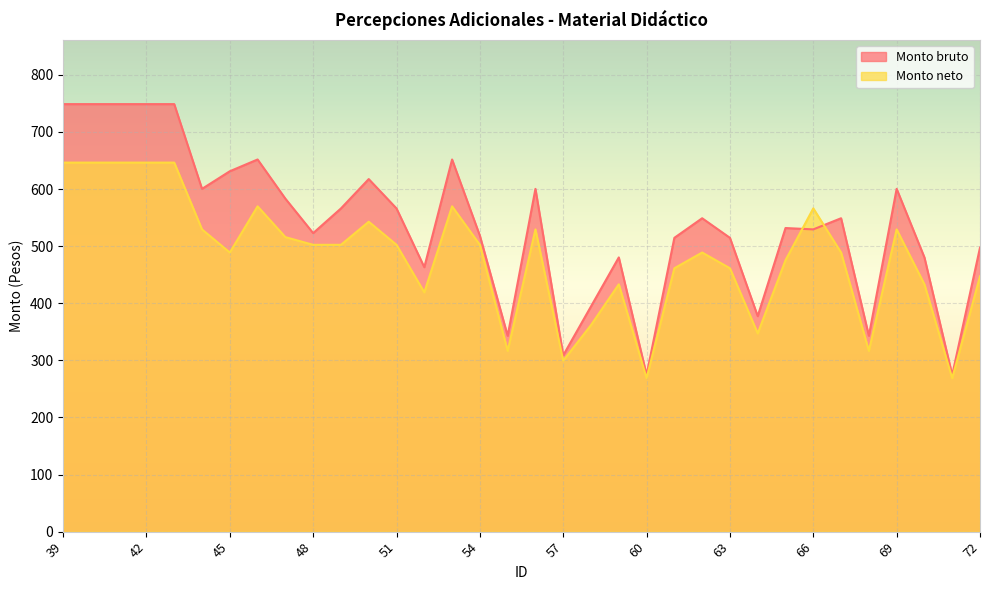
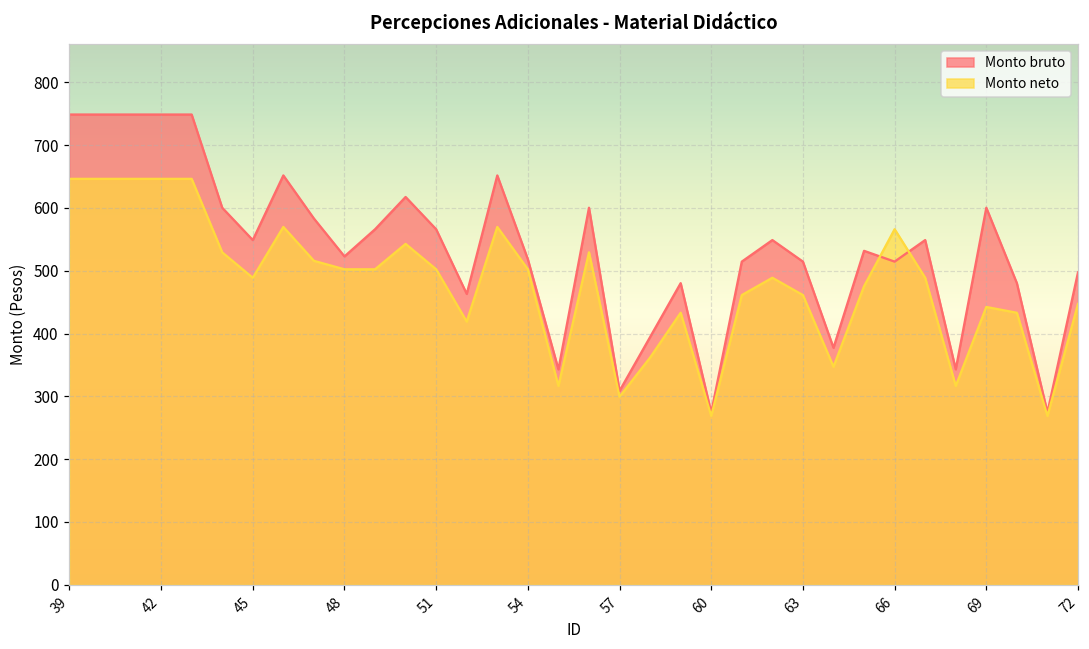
Monto bruto, 45: 630 -> 550
Monto bruto, 66: 530 -> 510
Monto neto, 69: 530 -> 440
